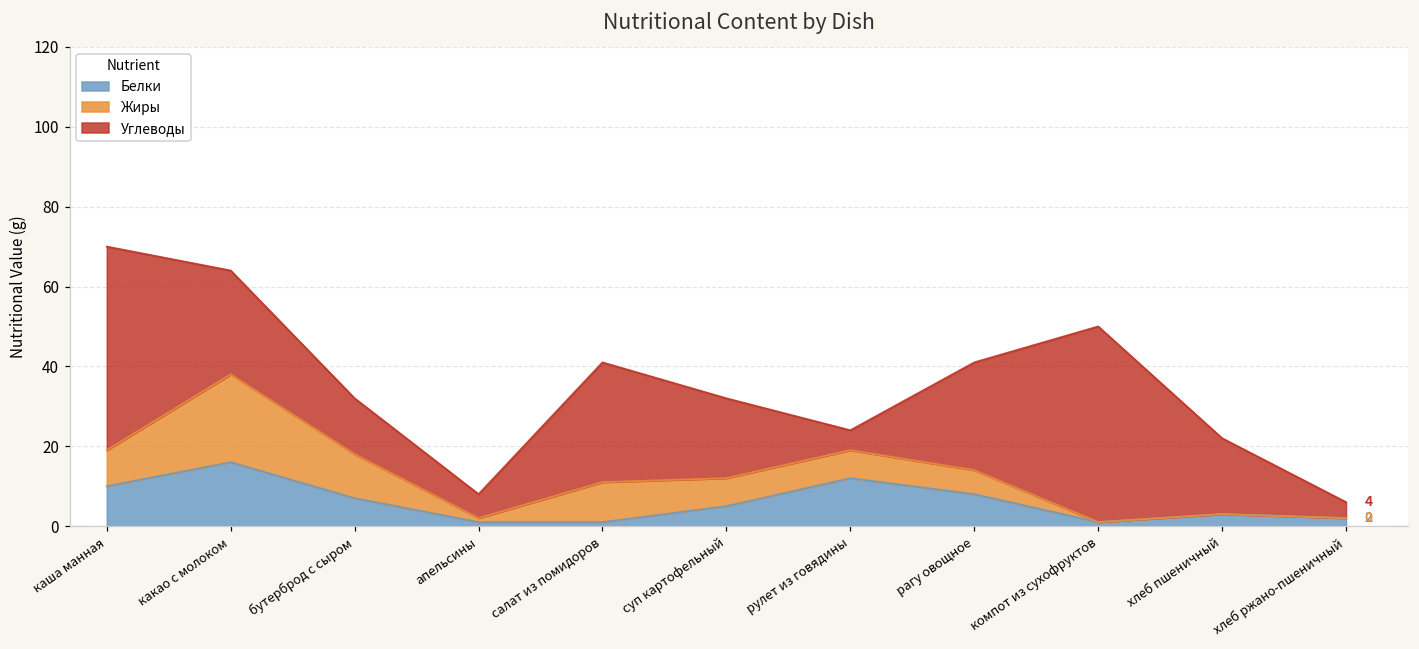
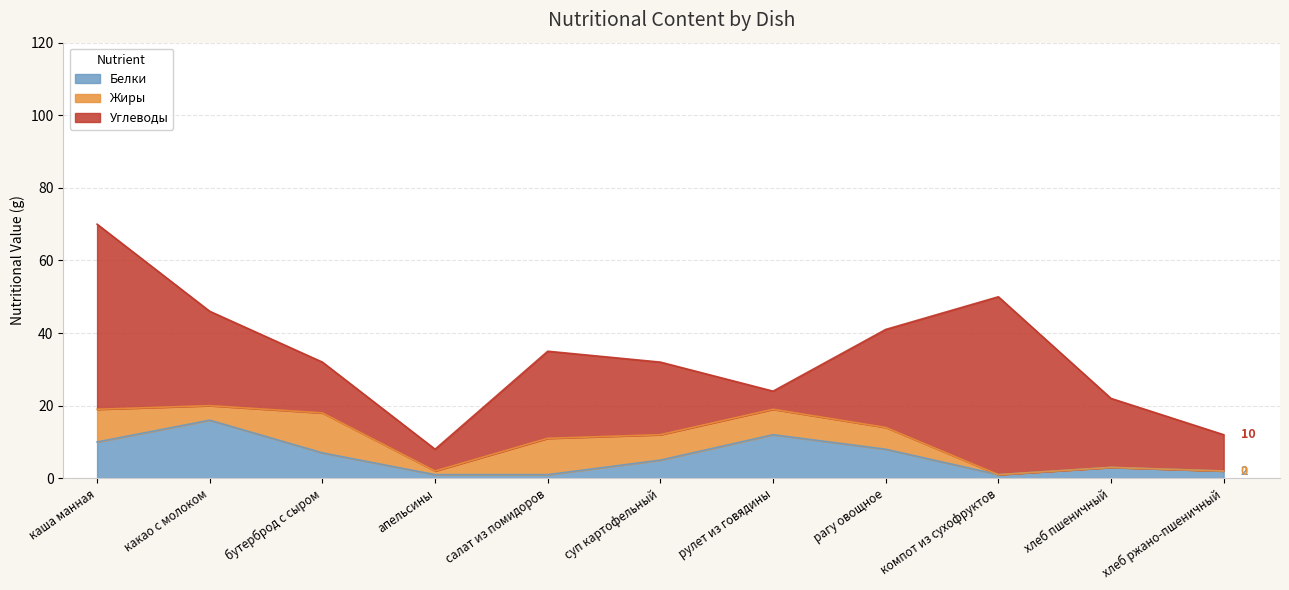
Жиры, какао с молоком: 22 -> 4
Углеводы, салат из помидоров: 30 -> 24
Углеводы, хлеб ржано-пшеничный: 4 -> 10
